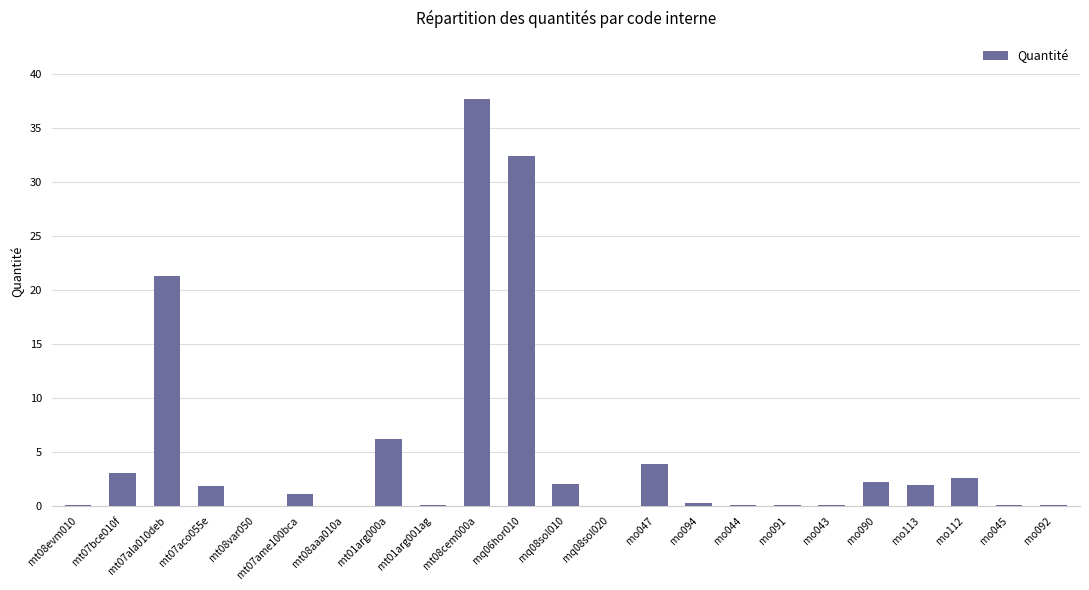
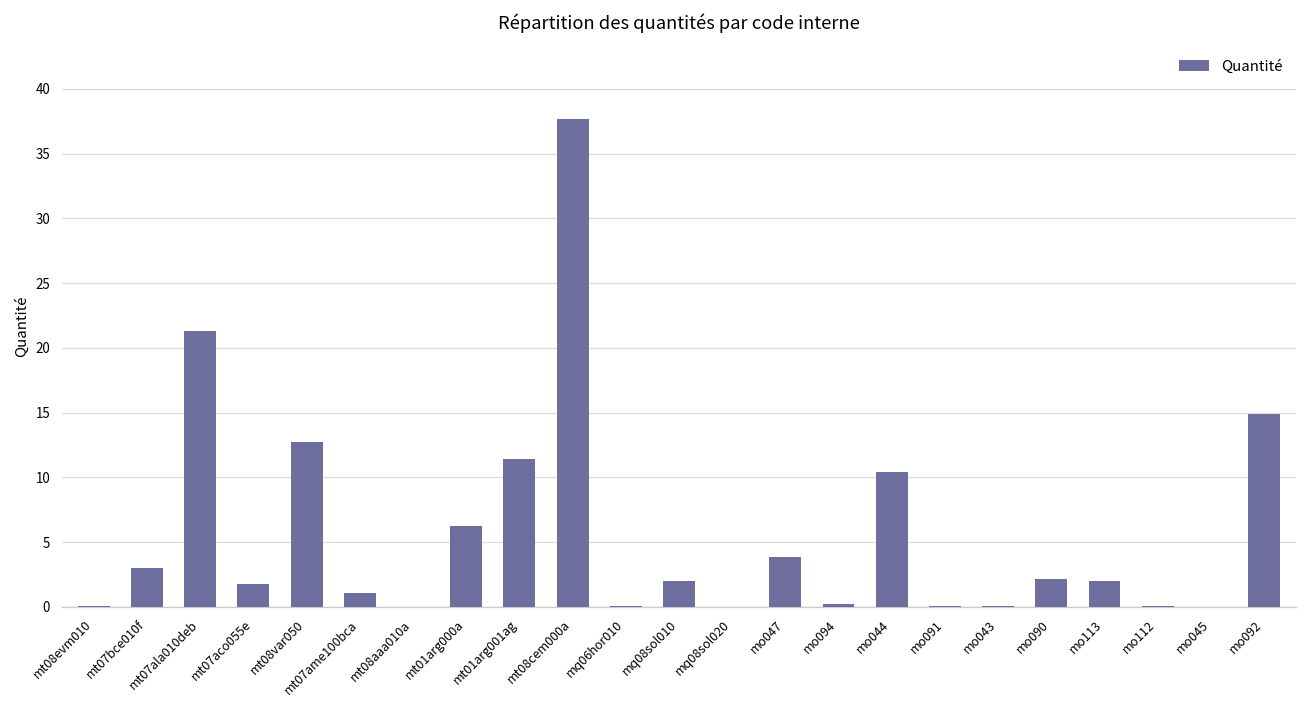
mt08var050: 0.0 -> 12.7
mt01arg001ag: 0.1 -> 11.4
mq06hor010: 32.4 -> 0.0
mo044: 0.1 -> 10.4
mo112: 2.6 -> 0.1
mo092: 0.1 -> 14.9
